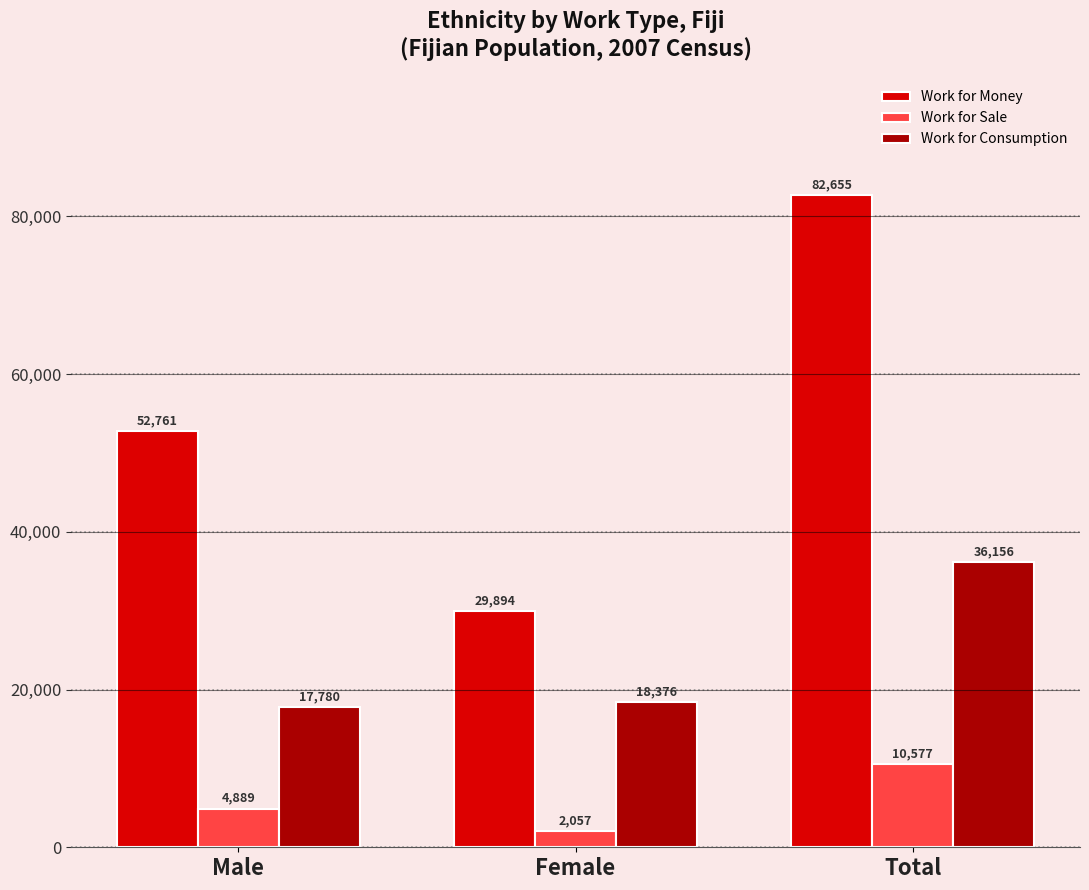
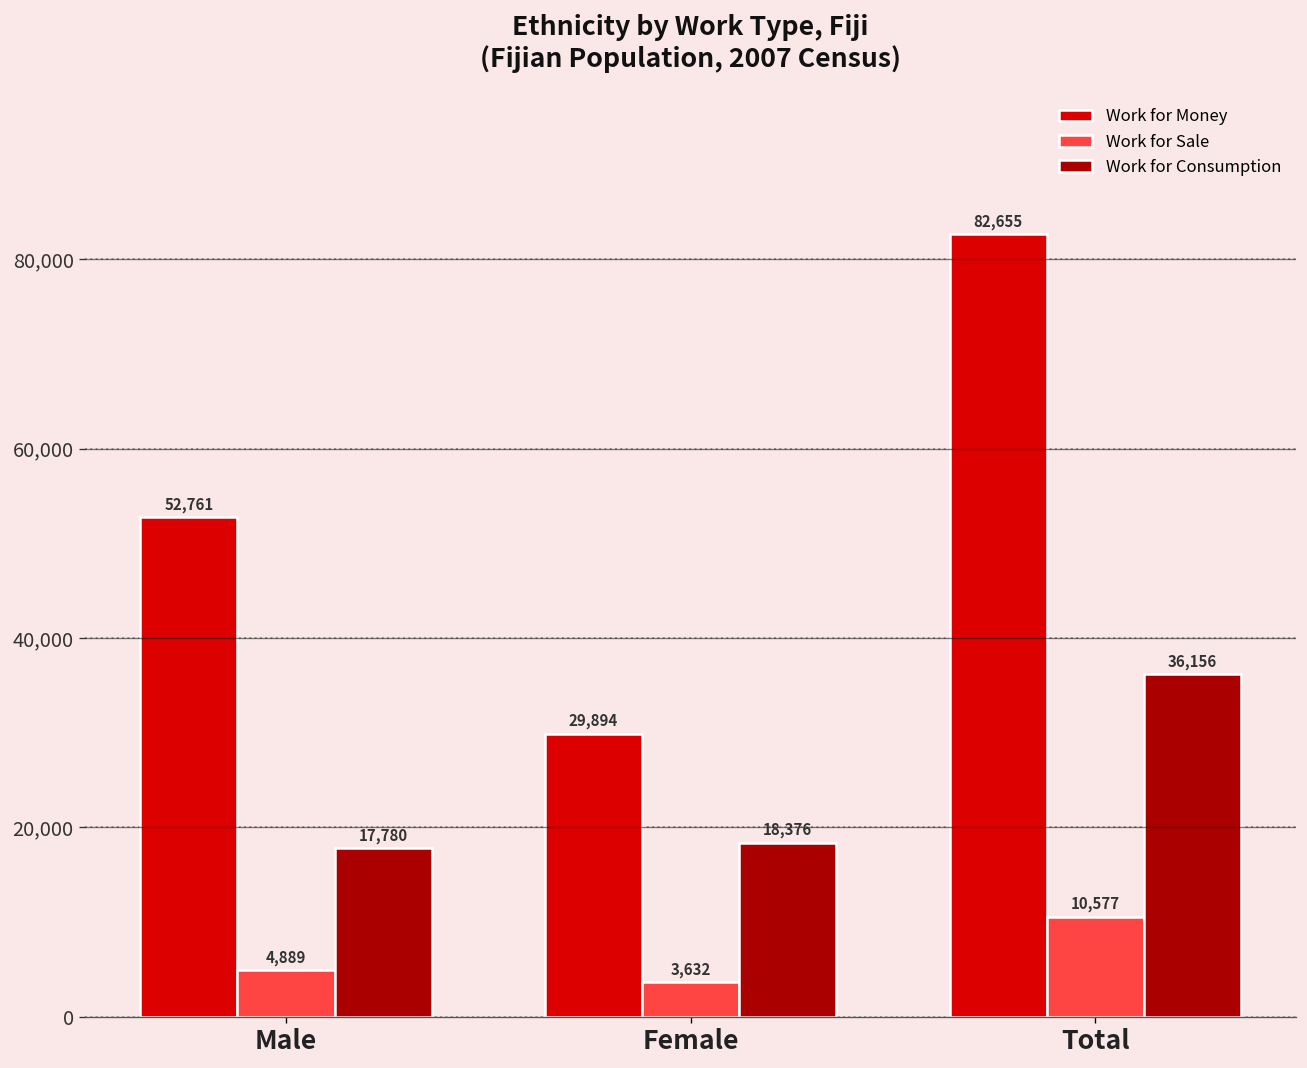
Work for Sale, Female: 2,057 -> 3,632
